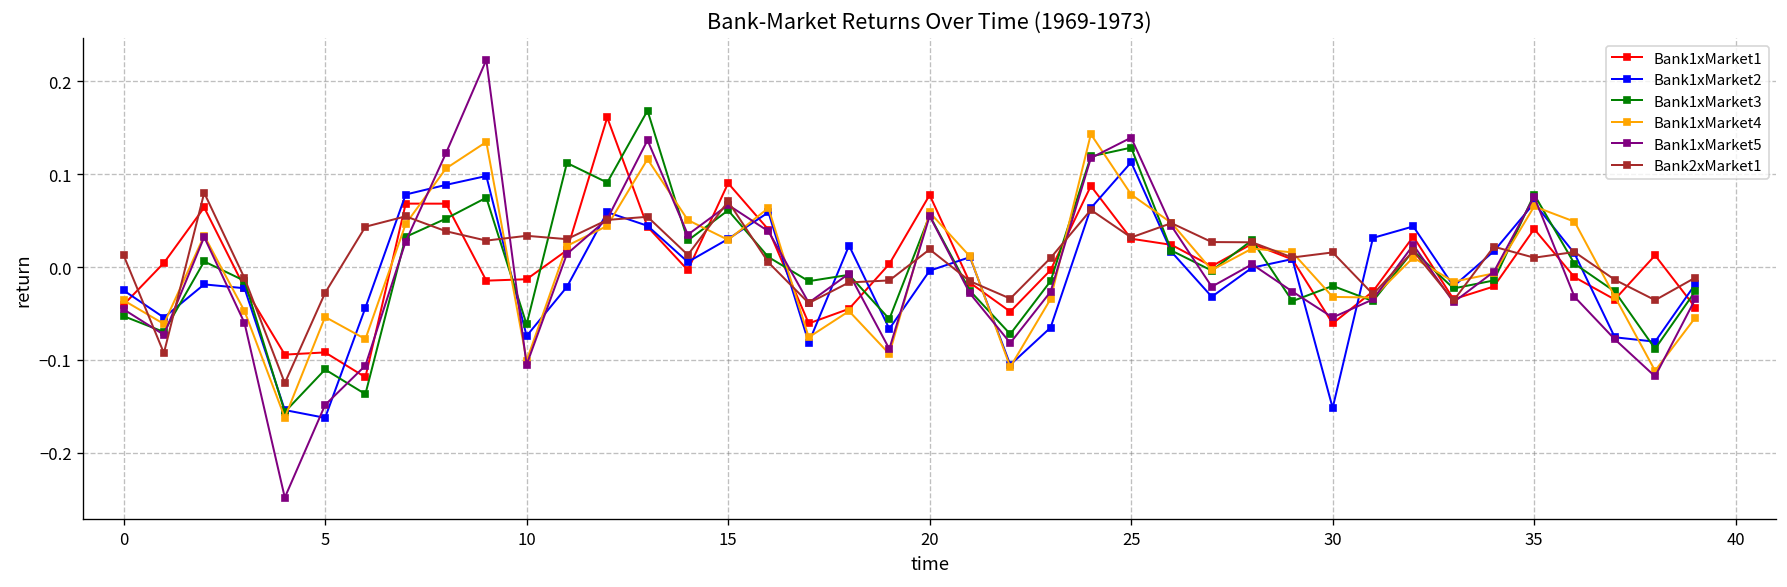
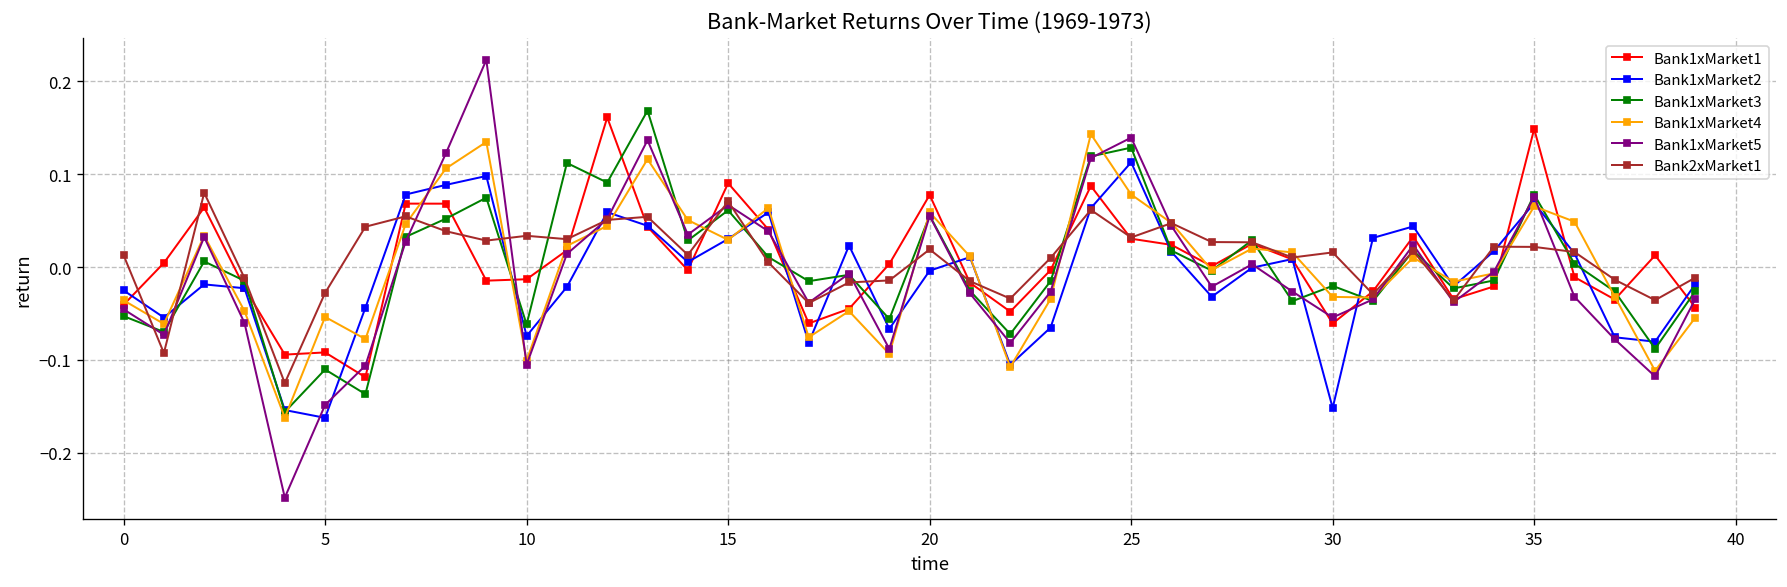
Bank1xMarket1, 35: 0.04 -> 0.15
Bank2xMarket1, 35: 0.01 -> 0.02
